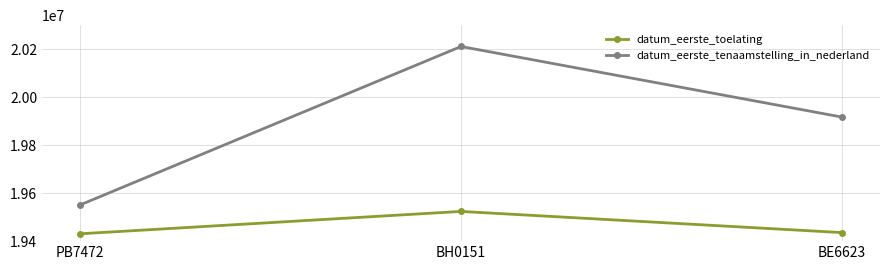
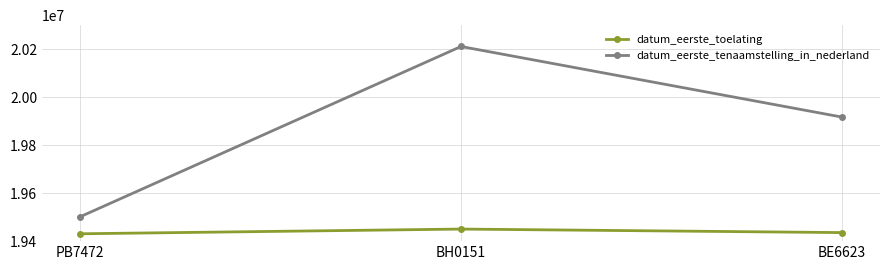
datum_eerste_tenaamstelling_in_nederland, PB7472: 19550000 -> 19500000
datum_eerste_toelating, BH0151: 19520000 -> 19450000
